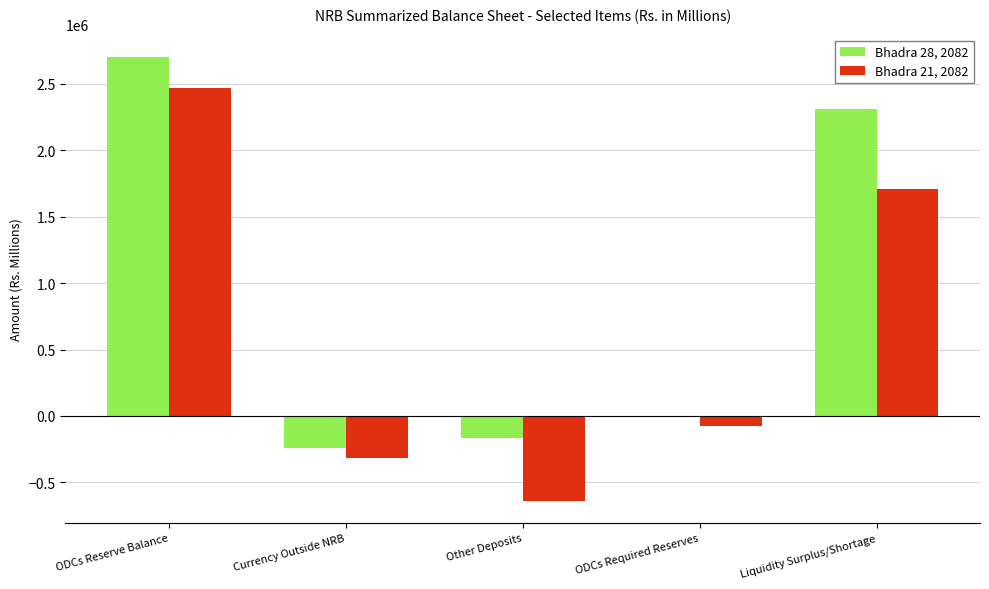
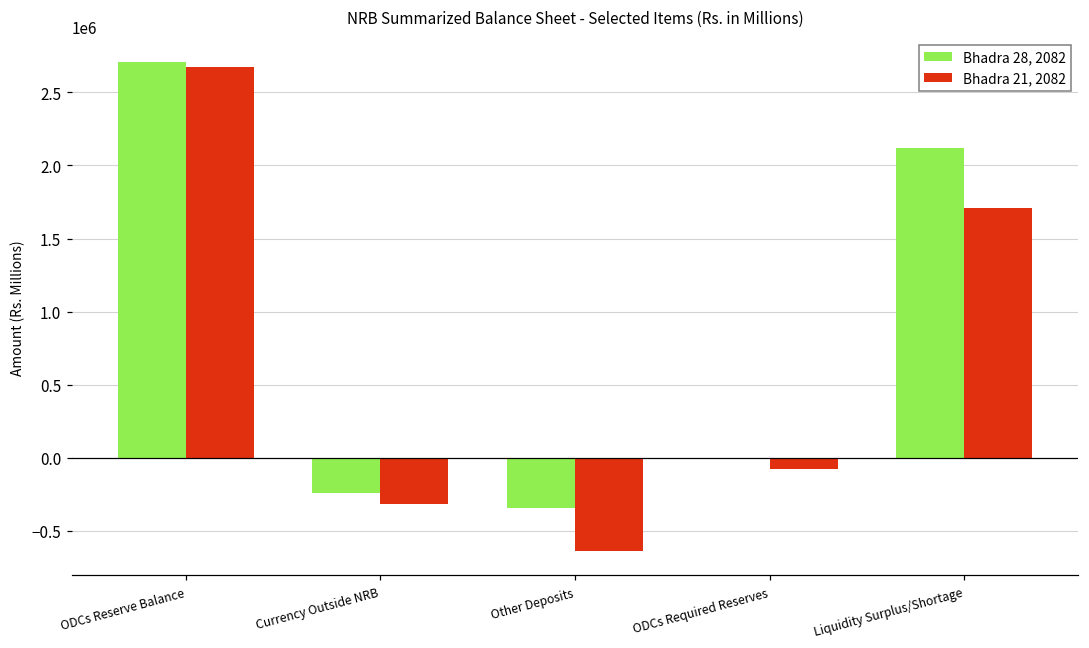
Bhadra 21, 2082, ODCs Reserve Balance: 2470000 -> 2670000
Bhadra 28, 2082, Other Deposits: -160000 -> -350000
Bhadra 28, 2082, Liquidity Surplus/Shortage: 2310000 -> 2120000
